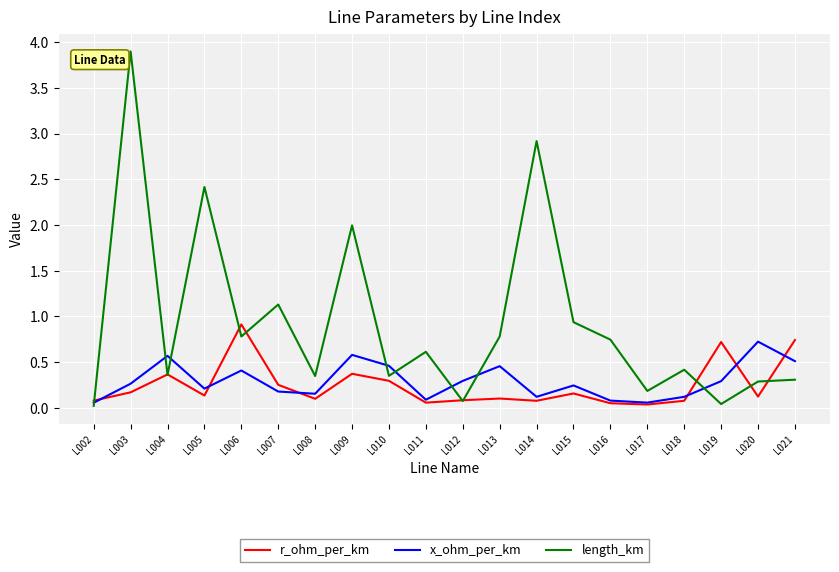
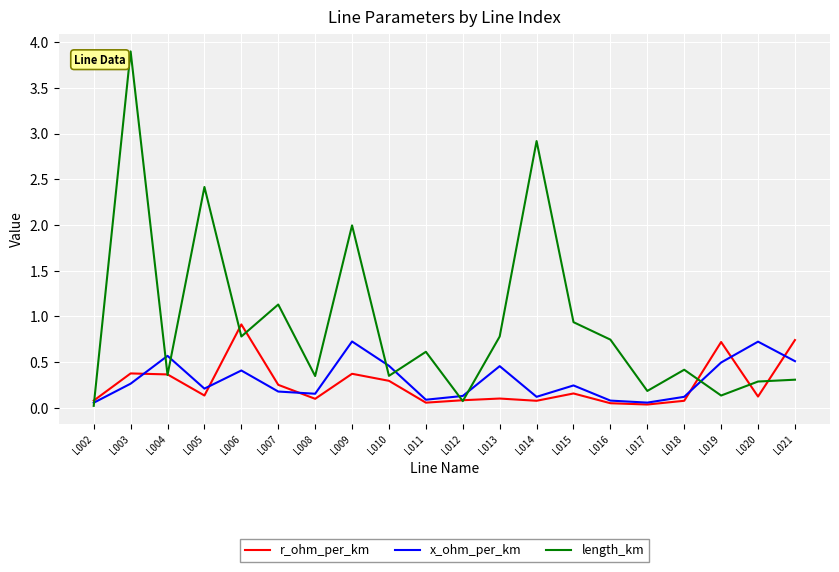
r_ohm_per_km, L003: 0.2 -> 0.4
x_ohm_per_km, L009: 0.6 -> 0.7
x_ohm_per_km, L012: 0.3 -> 0.1
x_ohm_per_km, L019: 0.3 -> 0.5
length_km, L019: 0.0 -> 0.1
